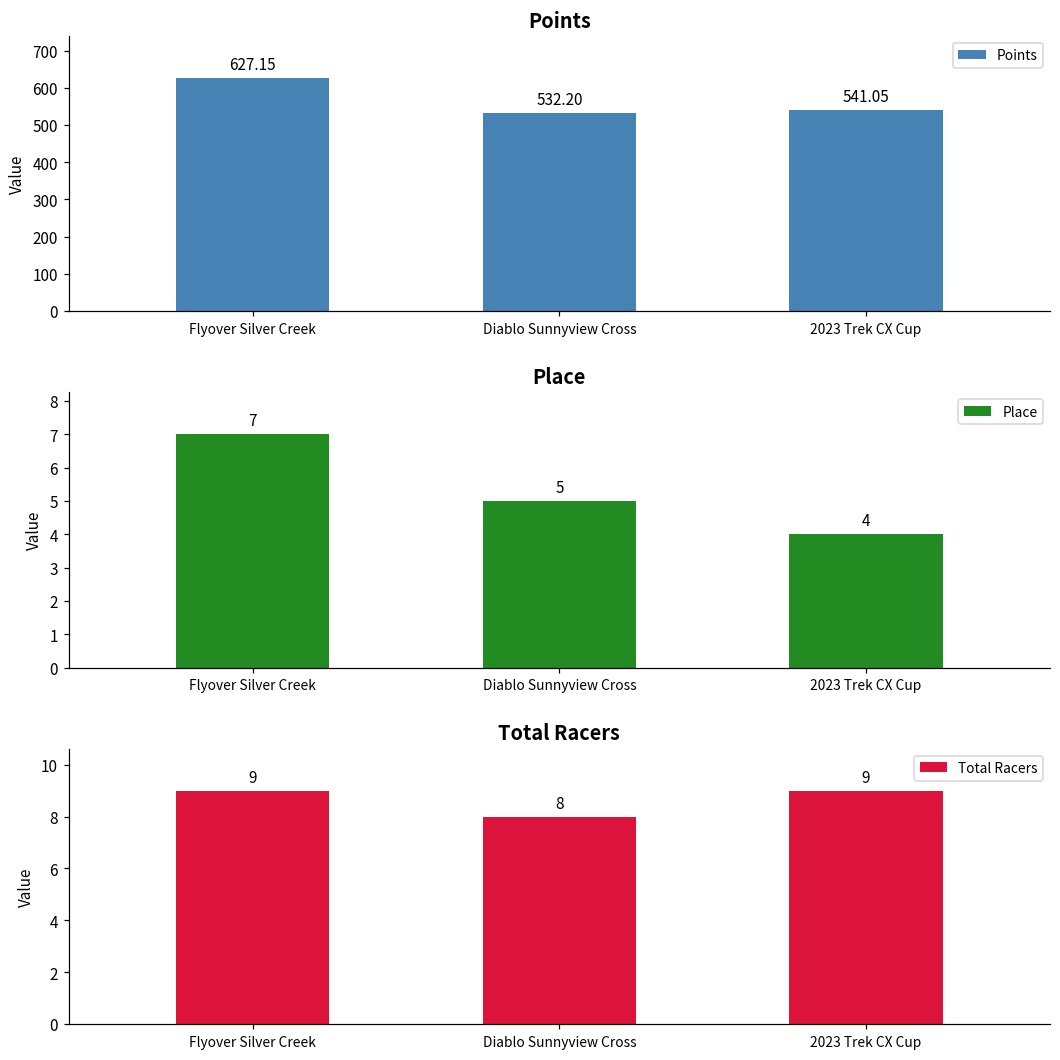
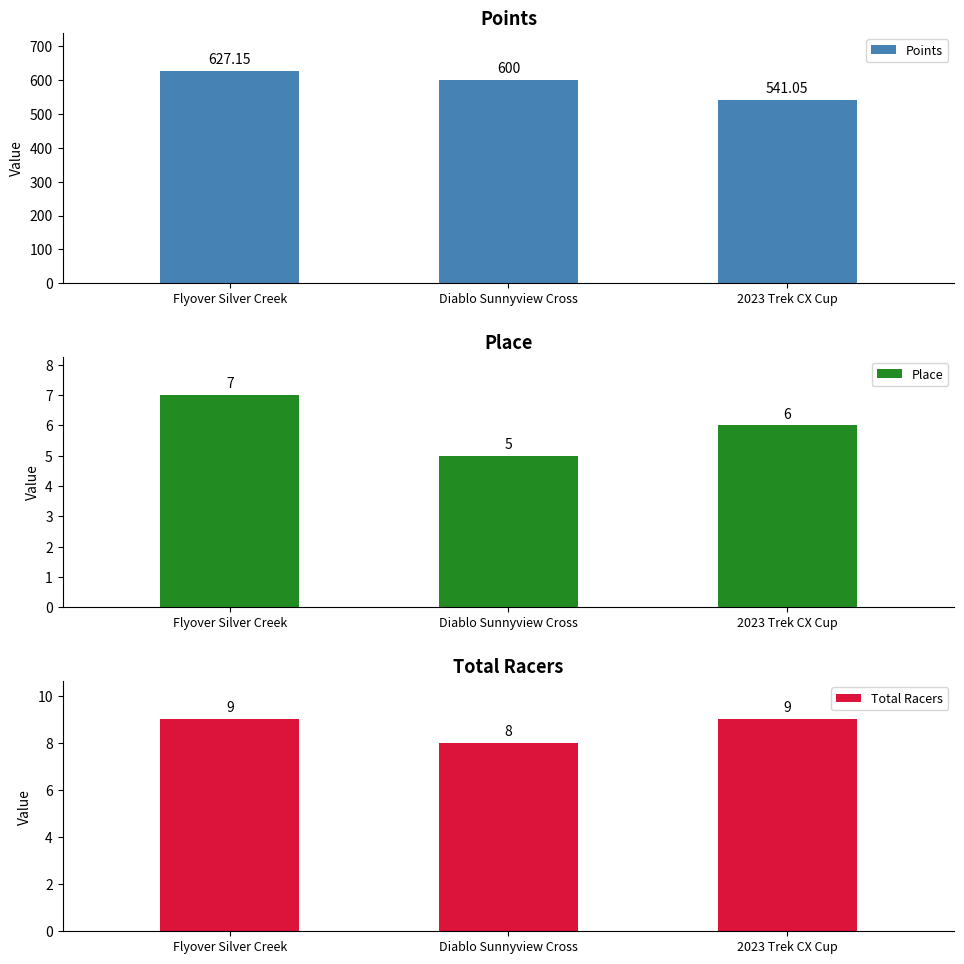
Points, Diablo Sunnyview Cross: 532.20 -> 600
Place, 2023 Trek CX Cup: 4 -> 6
